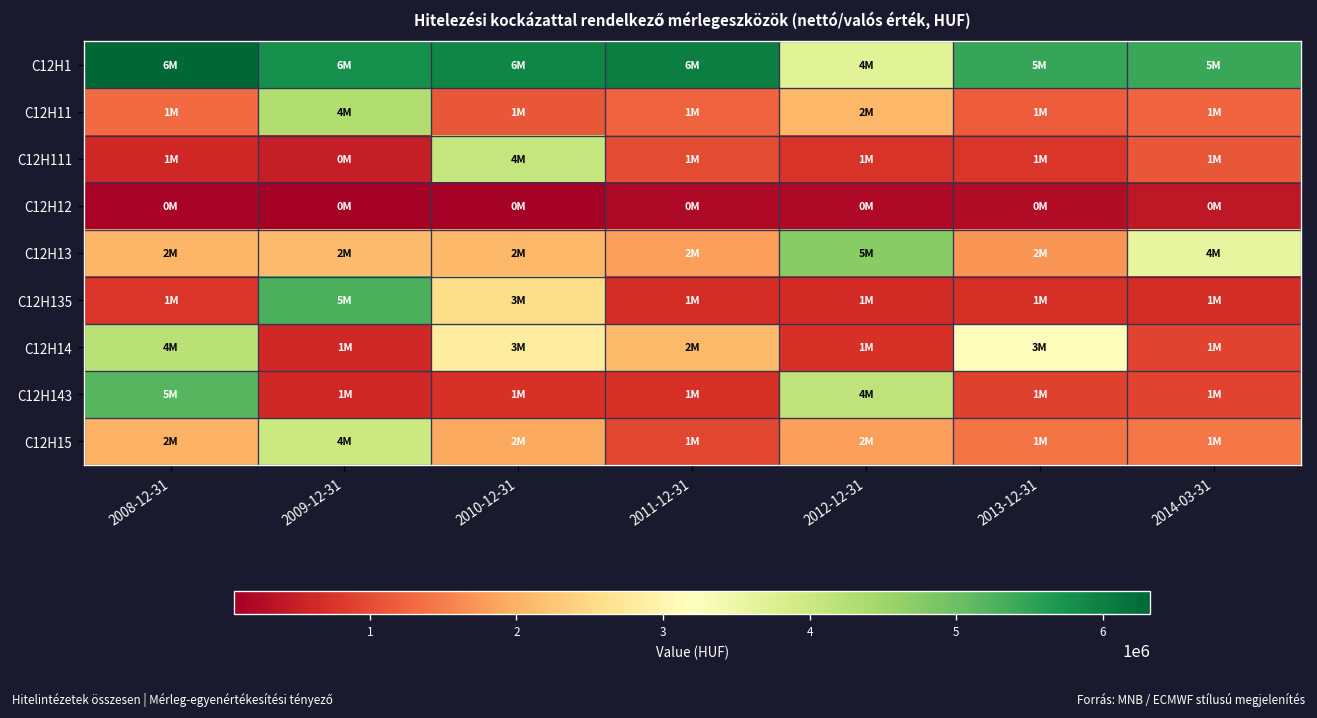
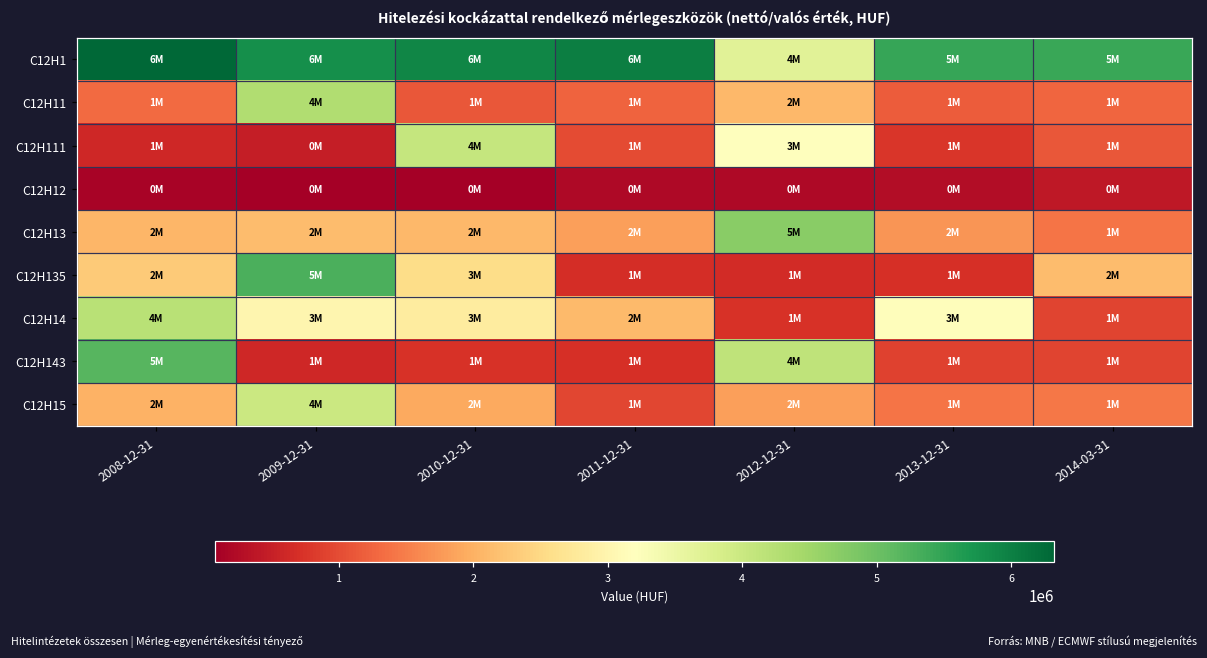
C12H111, 2012-12-31: 1M -> 3M
C12H13, 2014-03-31: 4M -> 1M
C12H135, 2008-12-31: 1M -> 2M
C12H135, 2014-03-31: 1M -> 2M
C12H14, 2009-12-31: 1M -> 3M
